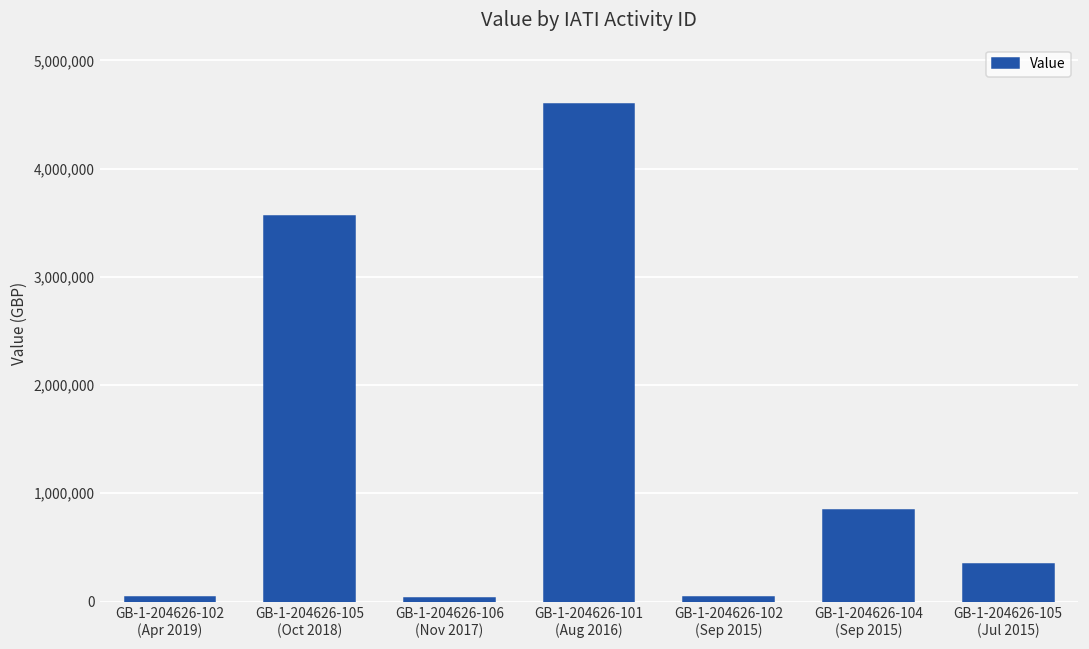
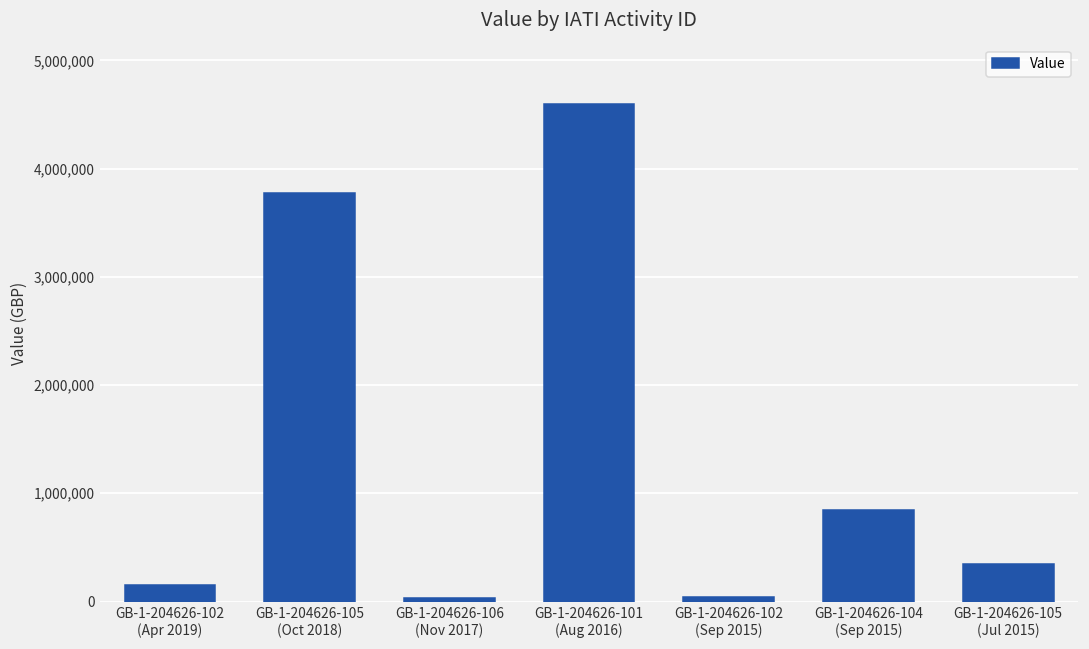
GB-1-204626-102 (Apr 2019): 0 -> 100,000
GB-1-204626-105 (Oct 2018): 3,600,000 -> 3,800,000
